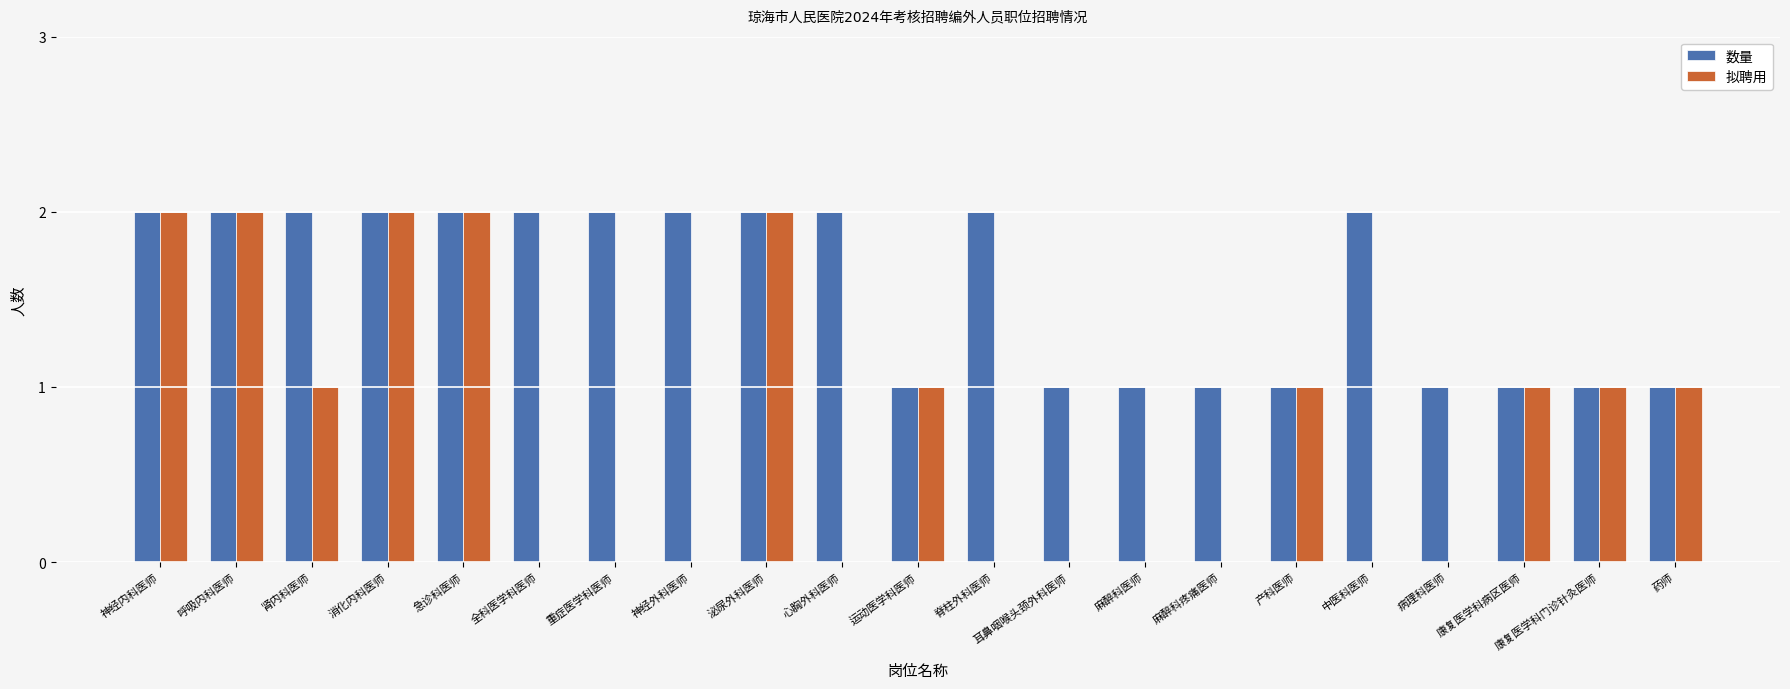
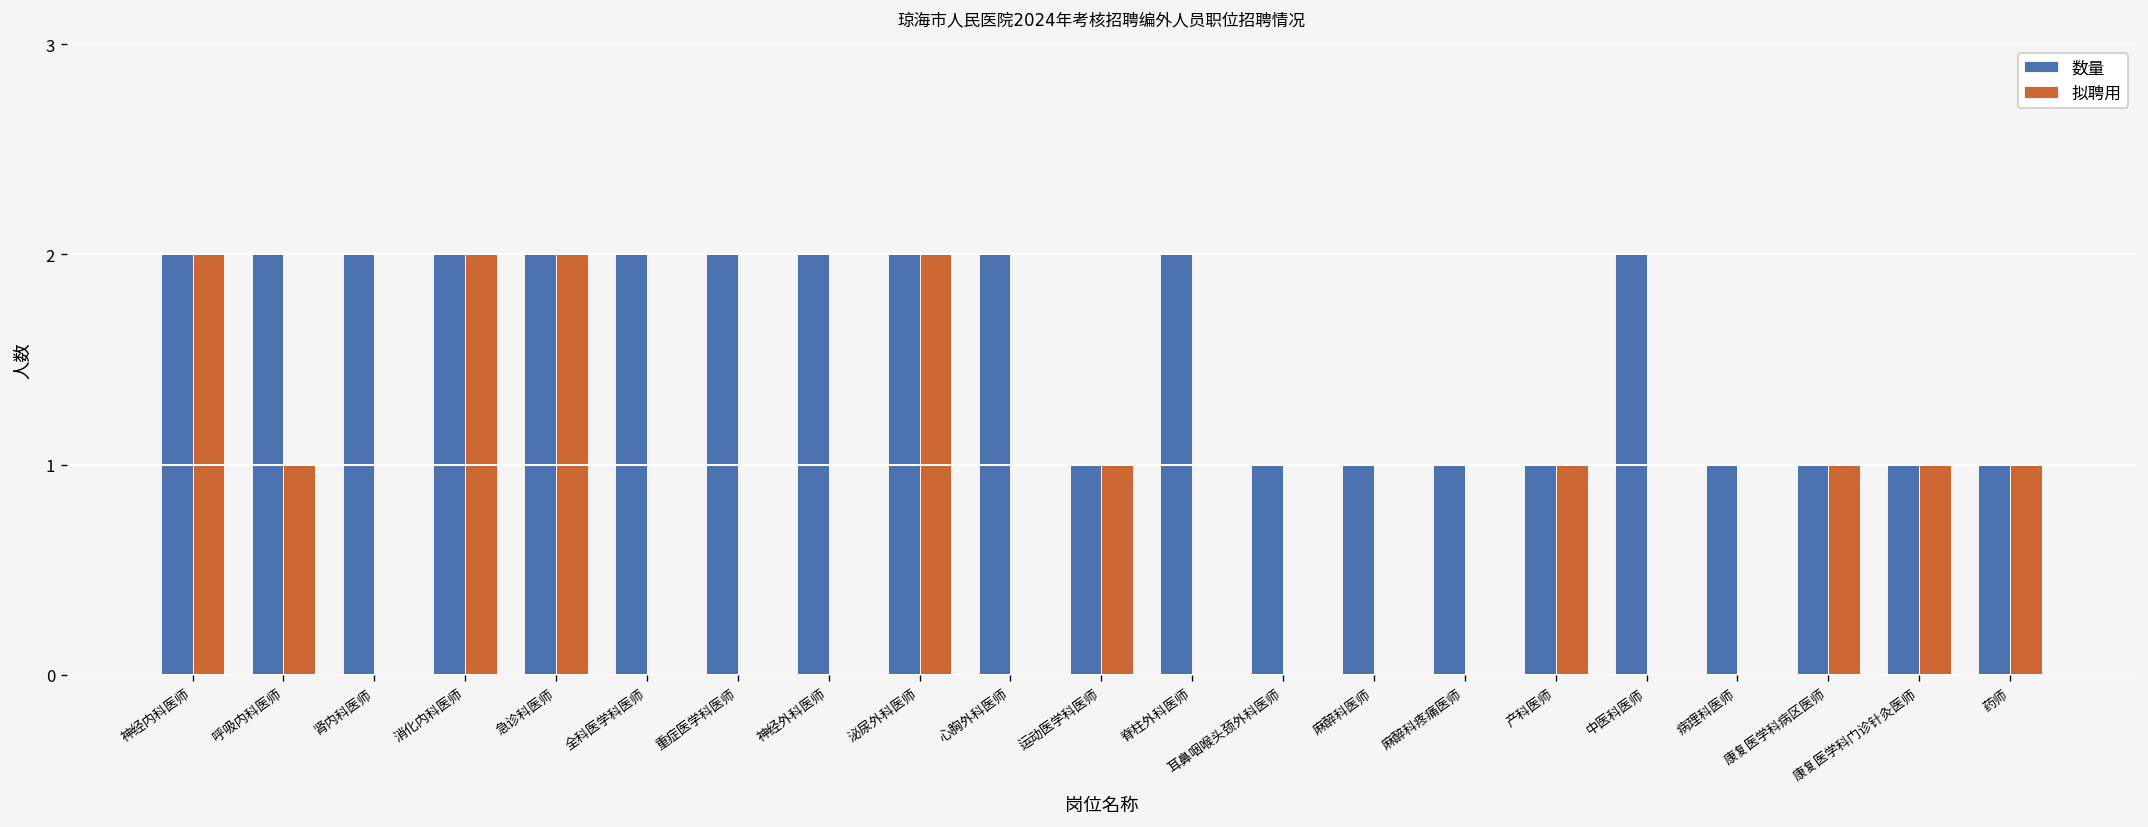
拟聘用, 呼吸内科医师: 2 -> 1
拟聘用, 肾内科医师: 1 -> 0
